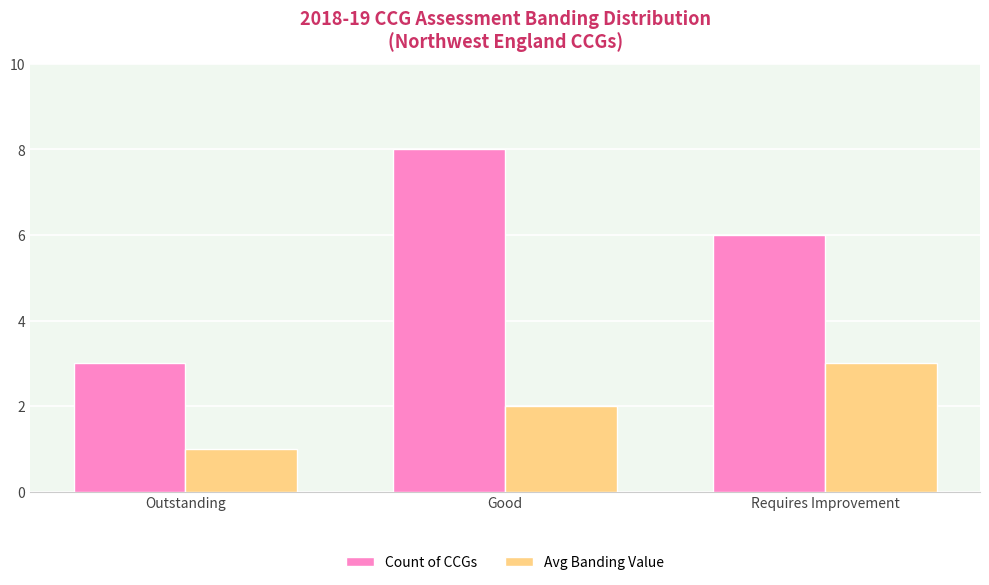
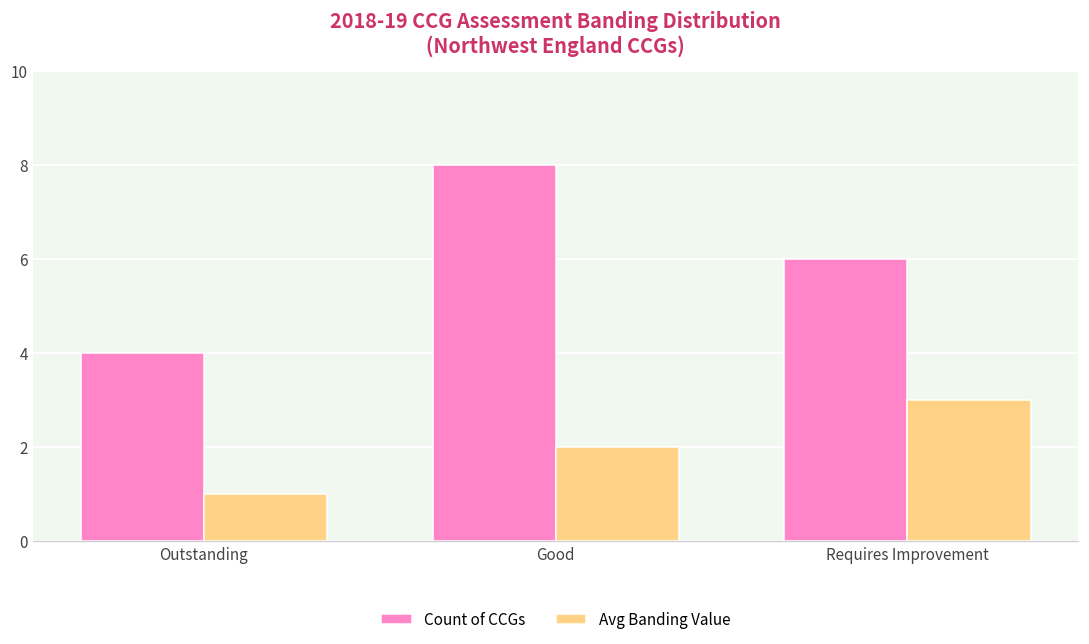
Count of CCGs, Outstanding: 3 -> 4
